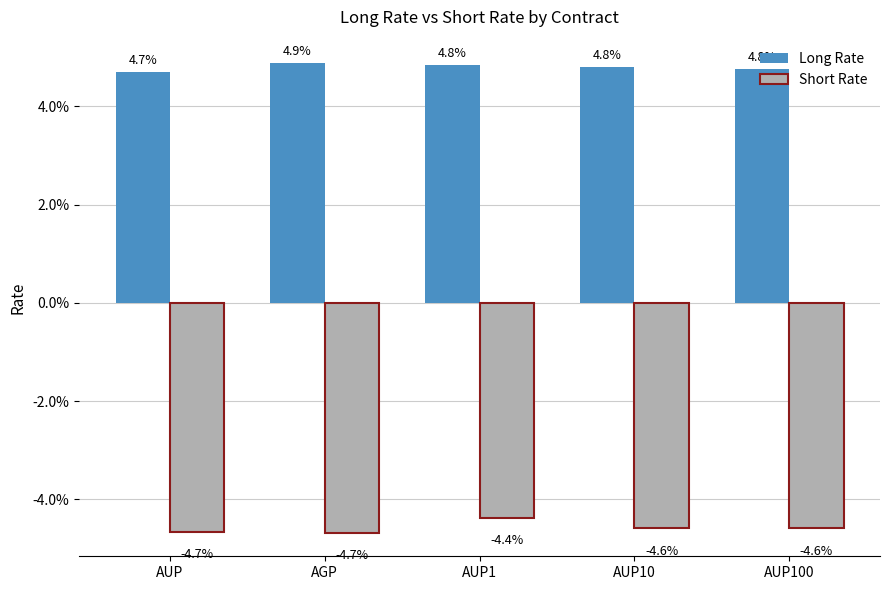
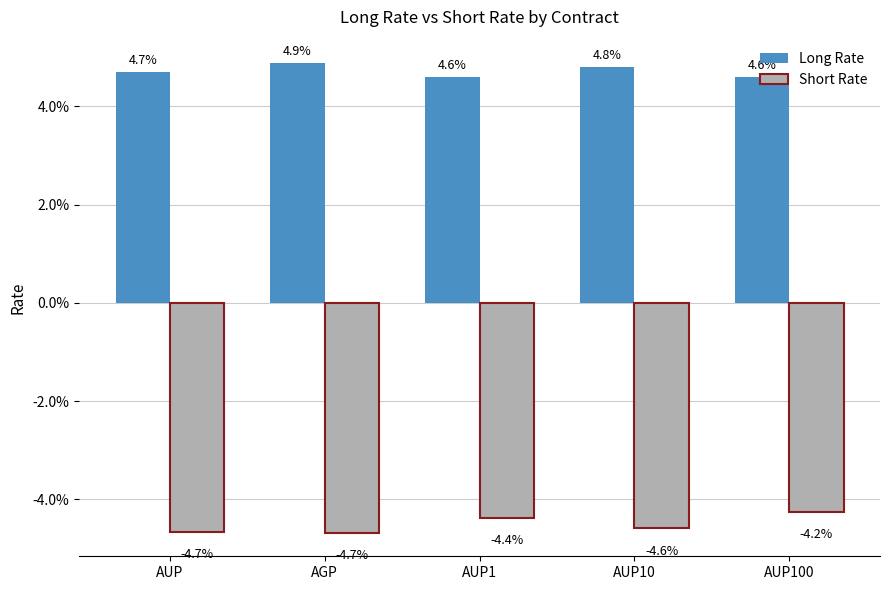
Long Rate, AUP1: 4.8% -> 4.6%
Long Rate, AUP100: 4.8% -> 4.6%
Short Rate, AUP100: -4.6% -> -4.2%
